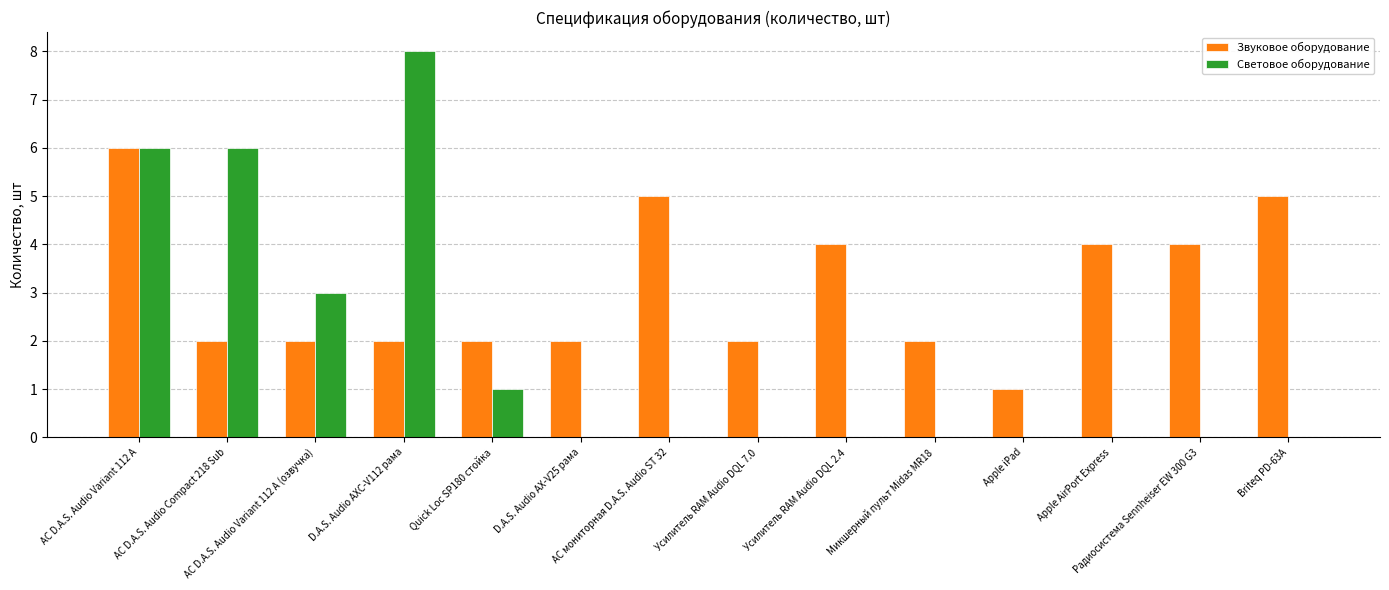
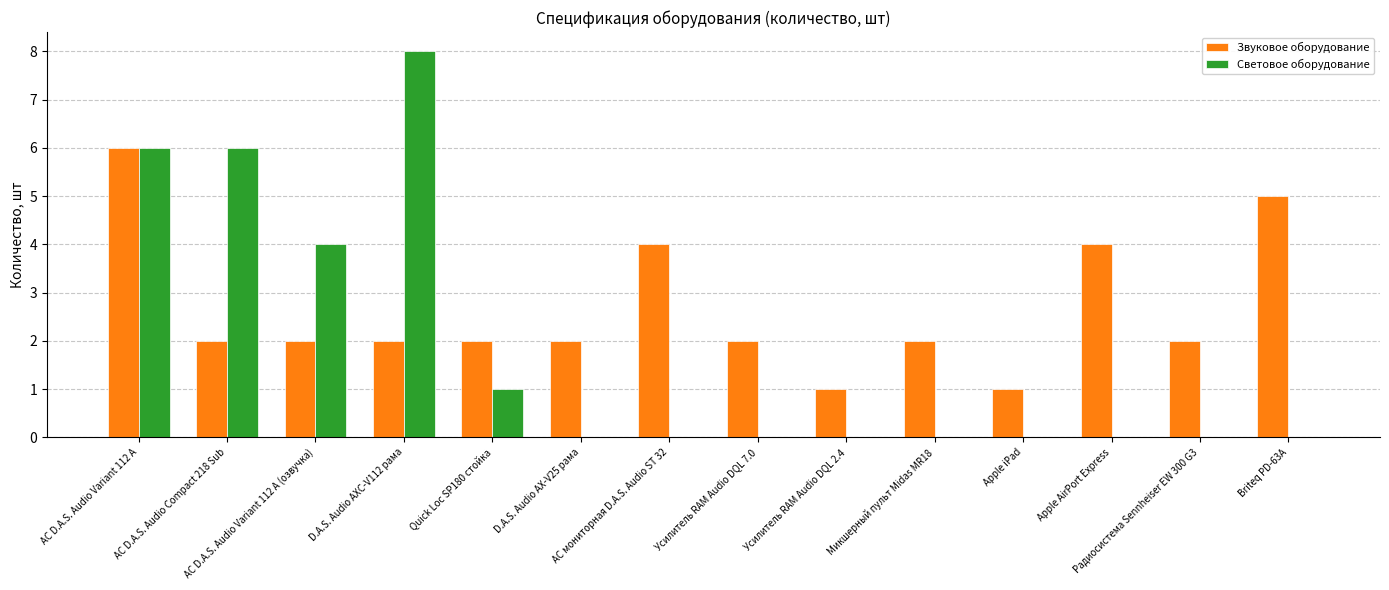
Световое оборудование, АС D.A.S. Audio Variant 112 A (озвучка): 3 -> 4
Звуковое оборудование, АС мониторная D.A.S. Audio ST 32: 5 -> 4
Звуковое оборудование, Усилитель RAM Audio DQL 2.4: 4 -> 1
Звуковое оборудование, Радиосистема Sennheiser EW 300 G3: 4 -> 2
